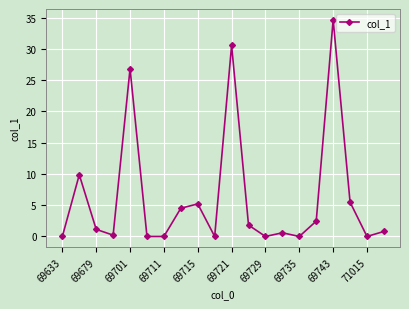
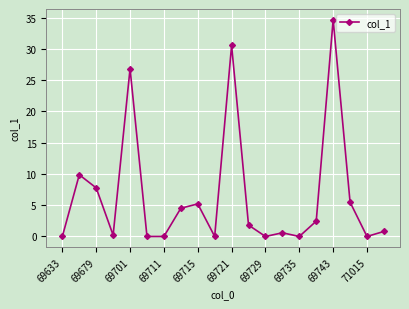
69679: 1 -> 8
